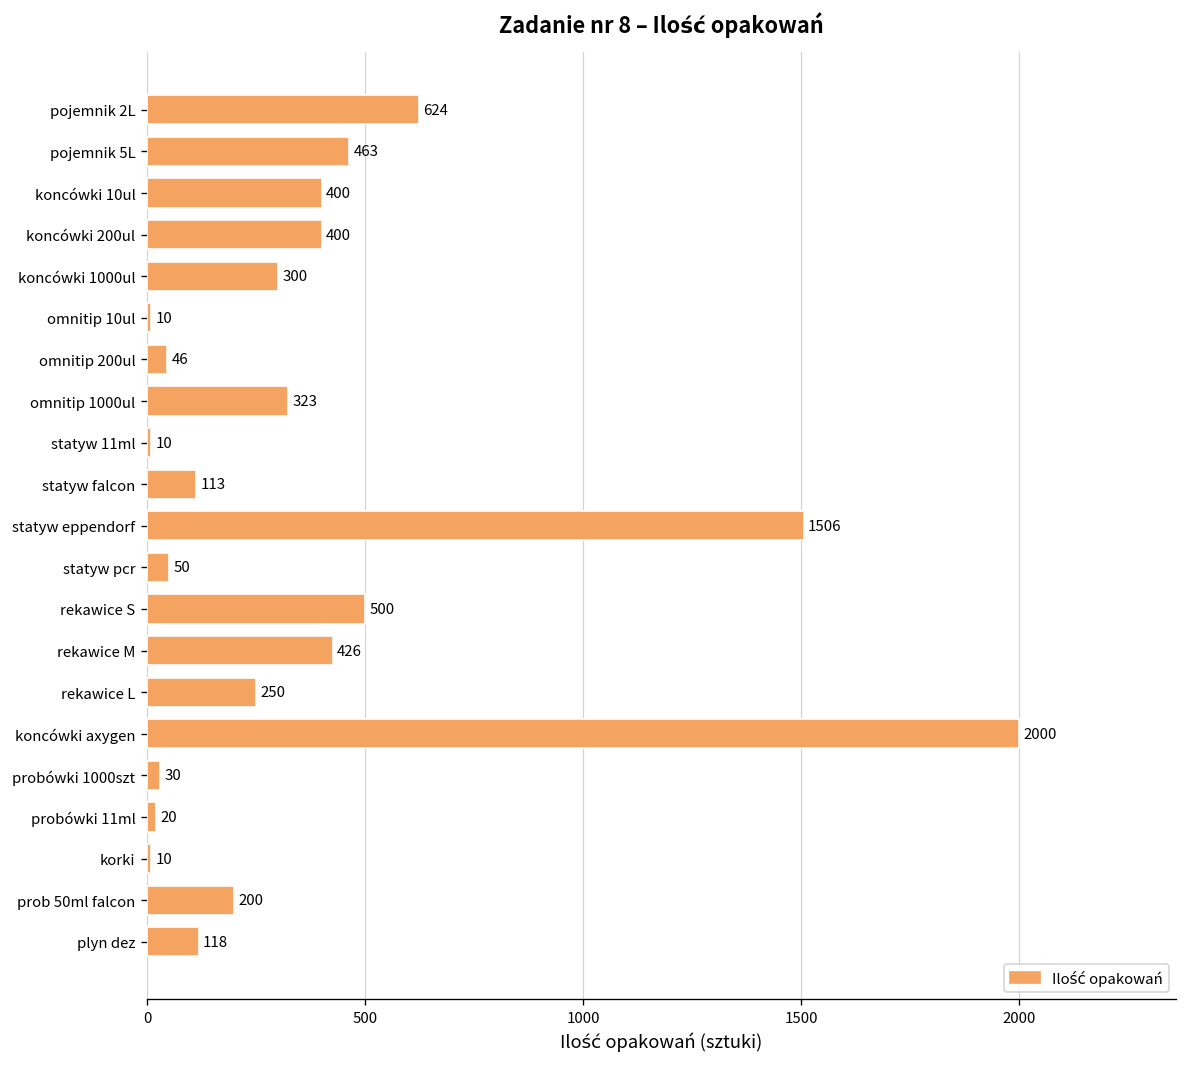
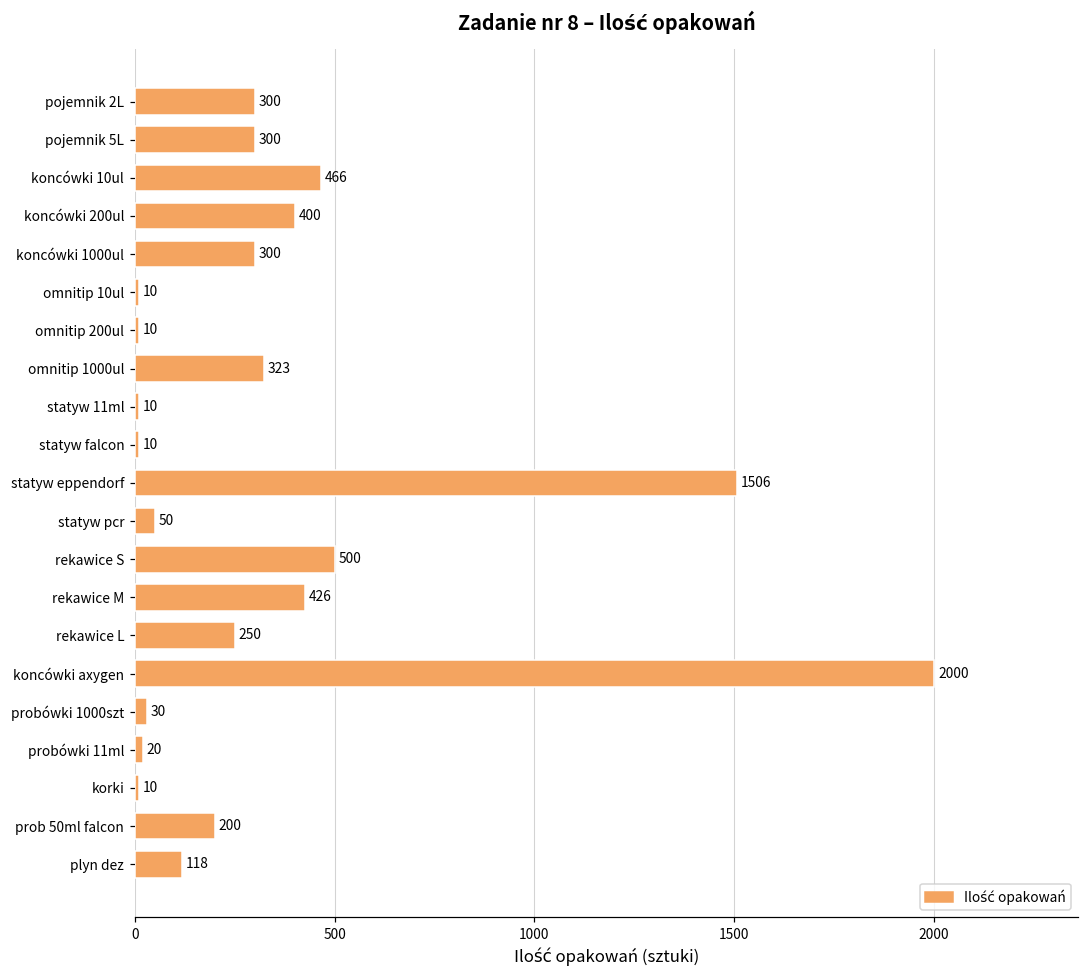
pojemnik 2L: 624 -> 300
pojemnik 5L: 463 -> 300
koncówki 10ul: 400 -> 466
omnitip 200ul: 46 -> 10
statyw falcon: 113 -> 10
